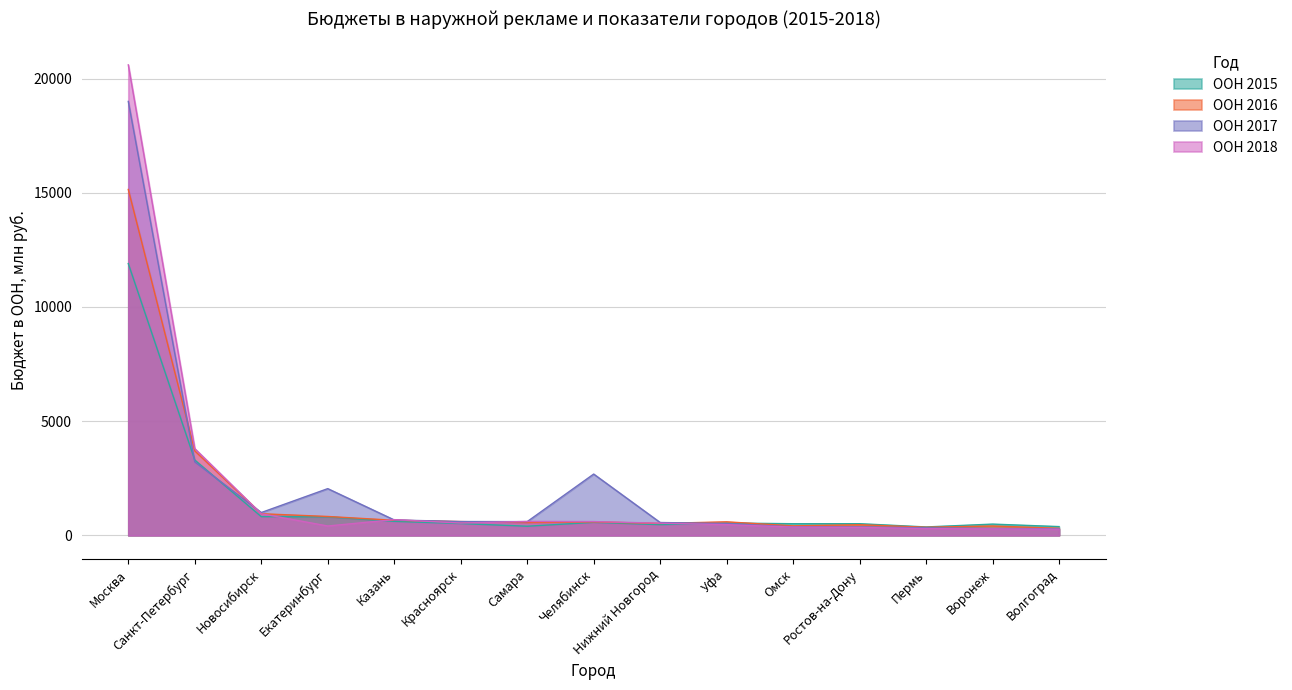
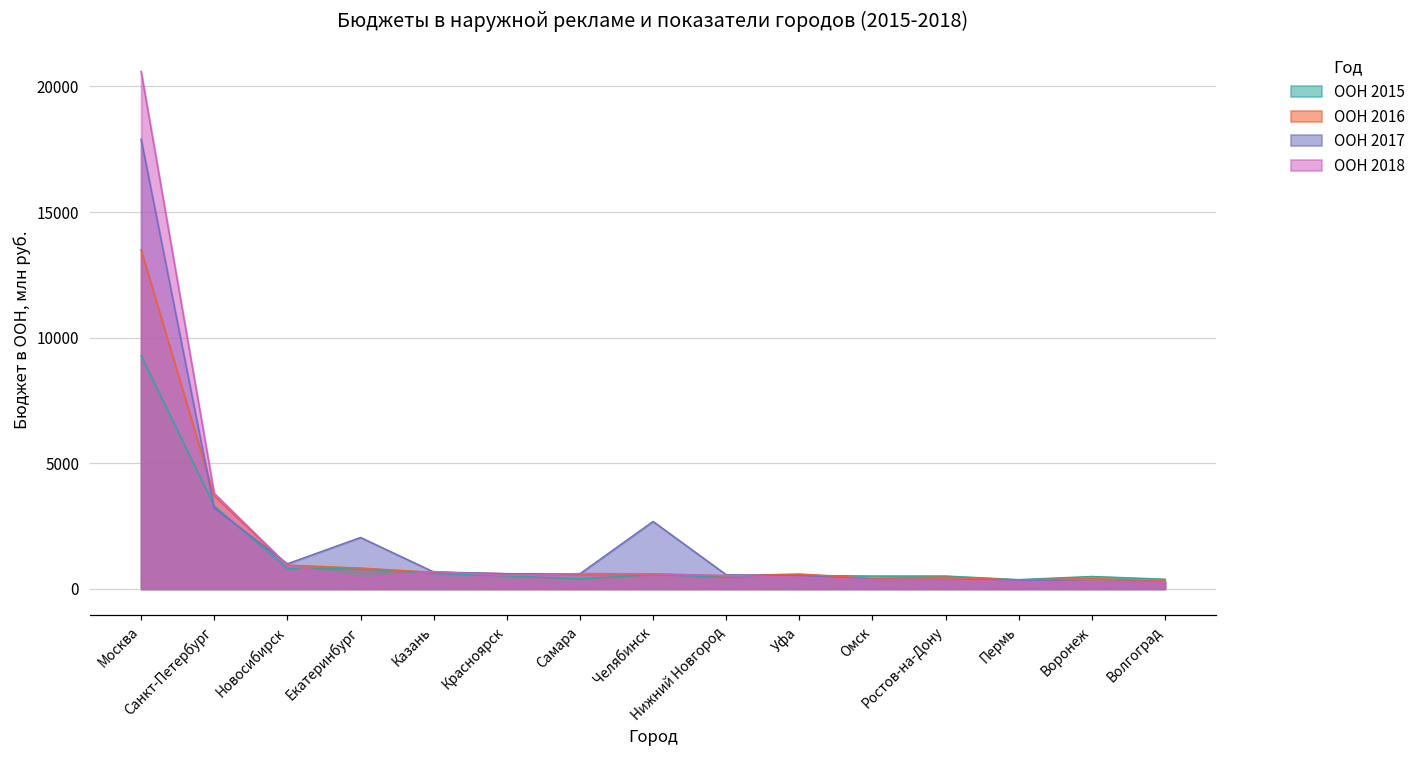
OOH 2015, Москва: 11900 -> 9300
OOH 2016, Москва: 15100 -> 13500
OOH 2017, Москва: 19000 -> 17900
